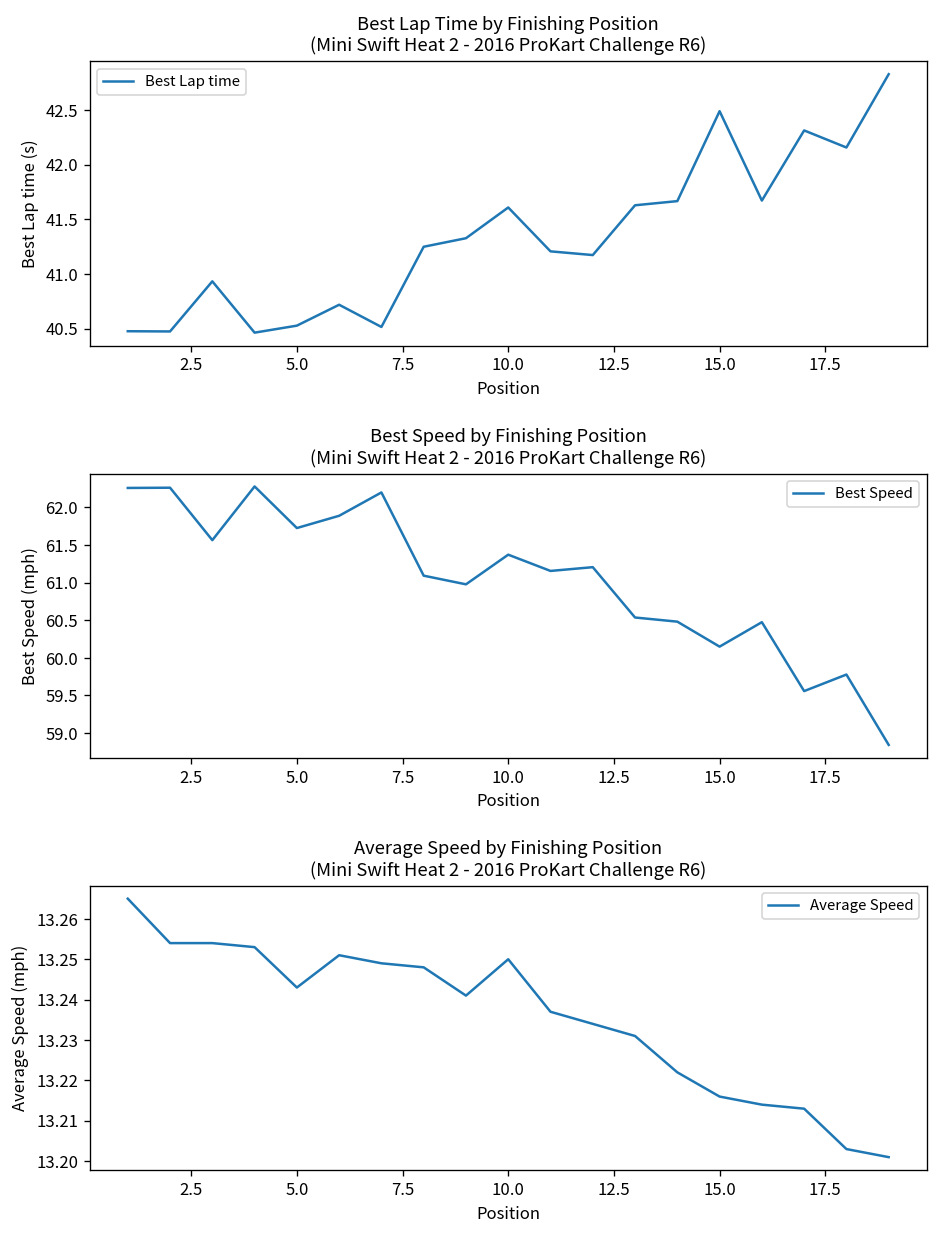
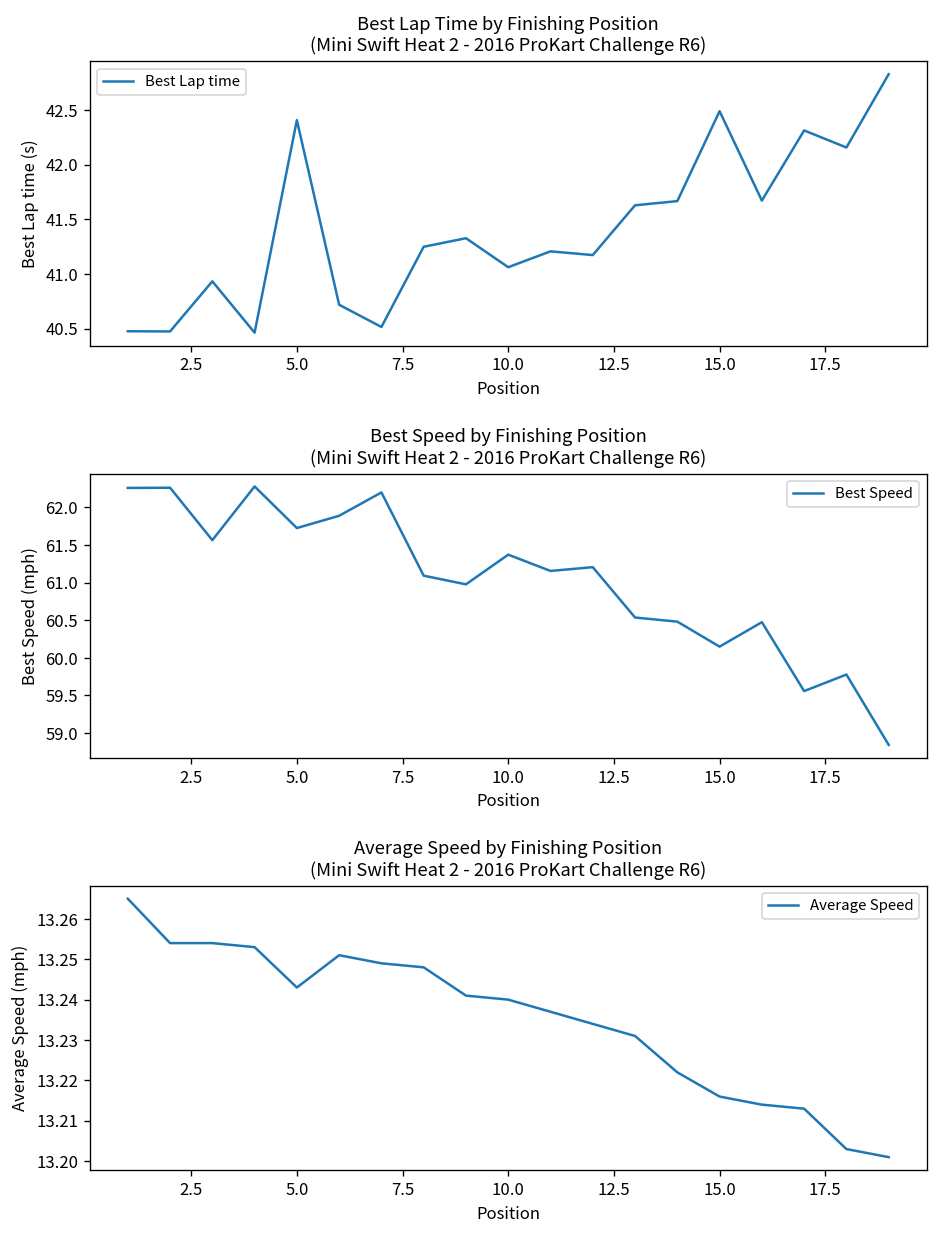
Best Lap Time by Finishing Position (Mini Swift Heat 2 - 2016 ProKart Challenge R6), 5.0: 40.5 -> 42.4
Best Lap Time by Finishing Position (Mini Swift Heat 2 - 2016 ProKart Challenge R6), 10.0: 41.6 -> 41.1
Average Speed by Finishing Position (Mini Swift Heat 2 - 2016 ProKart Challenge R6), 10.0: 13.25 -> 13.24
